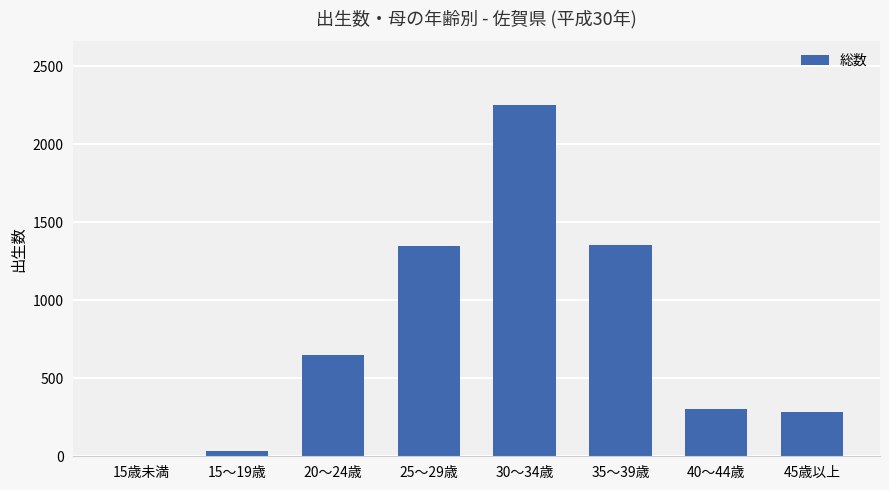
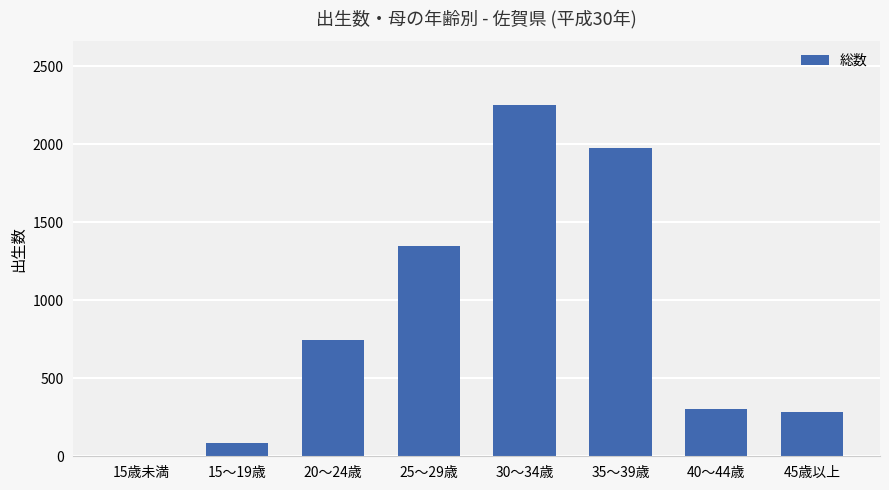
15～19歳: 30 -> 90
20～24歳: 650 -> 740
35～39歳: 1360 -> 1970
